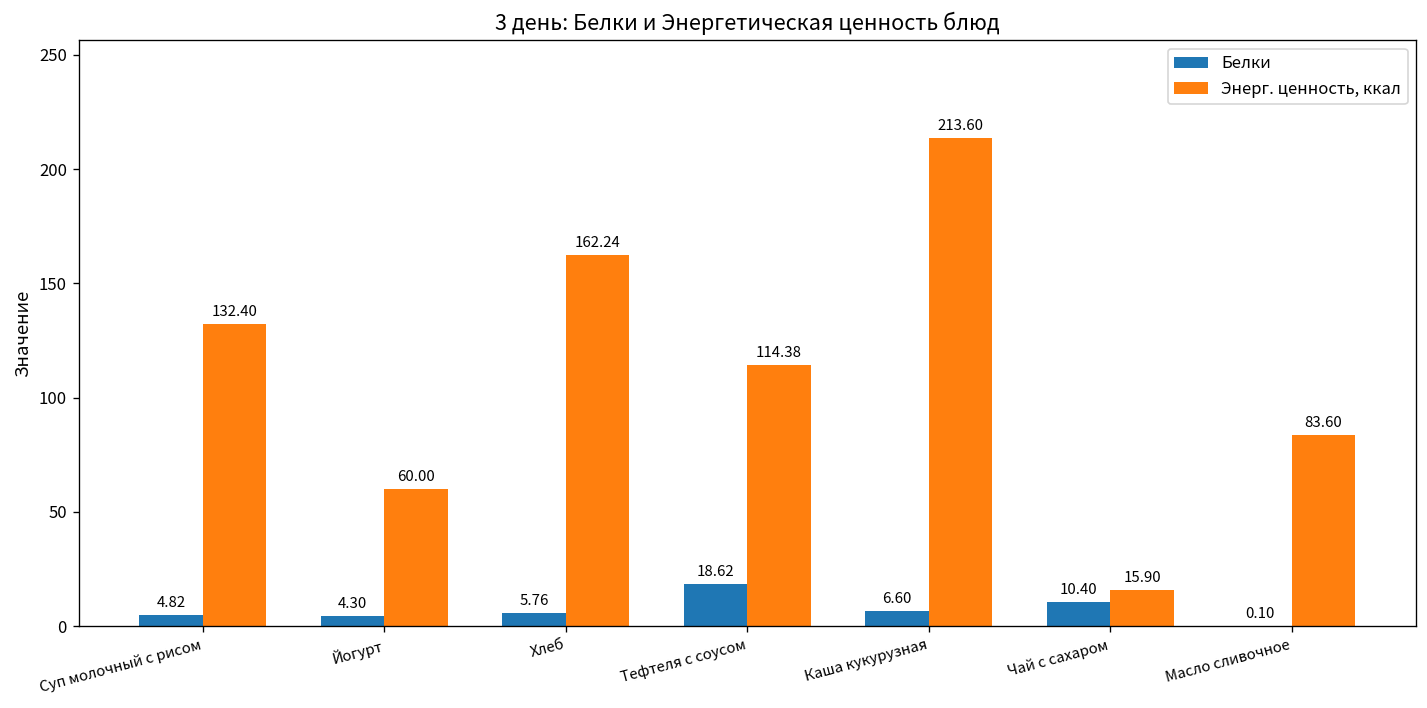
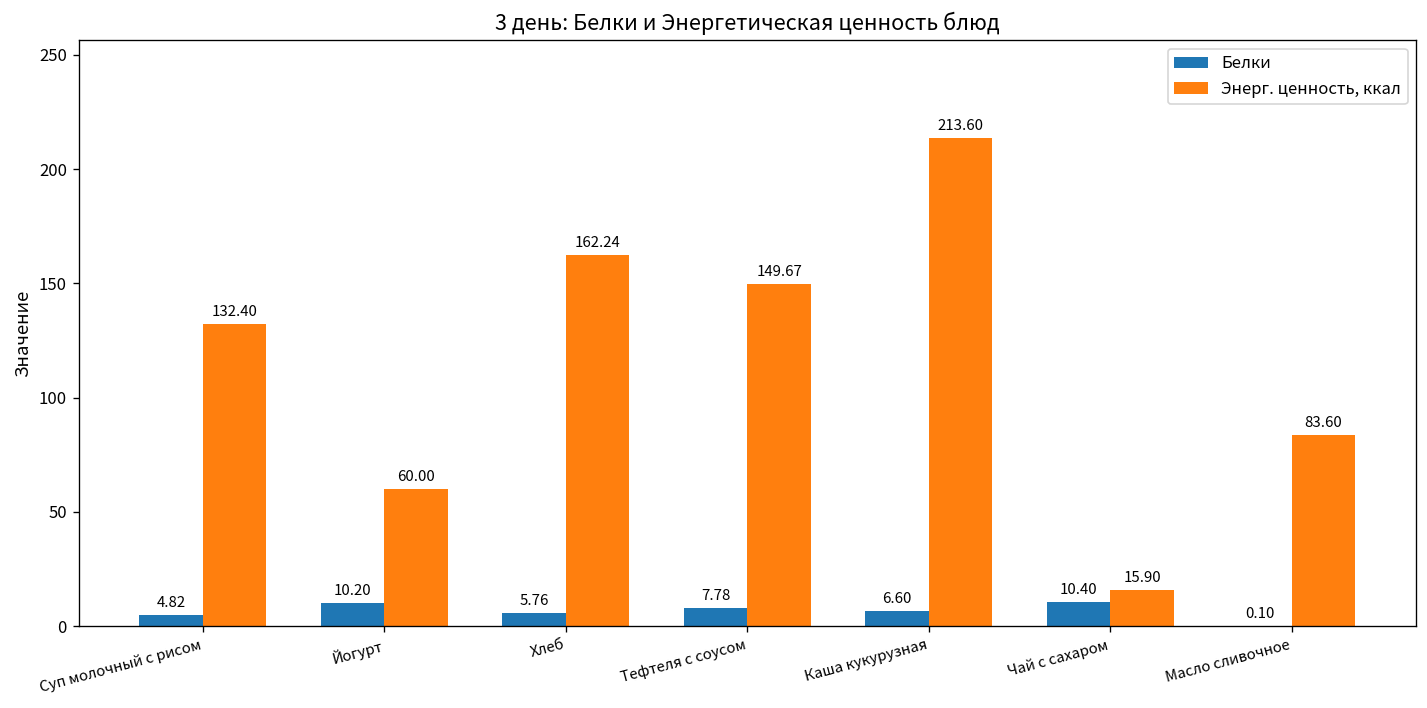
Белки, Йогурт: 4.30 -> 10.20
Белки, Тефтеля с соусом: 18.62 -> 7.78
Энерг. ценность, ккал, Тефтеля с соусом: 114.38 -> 149.67
